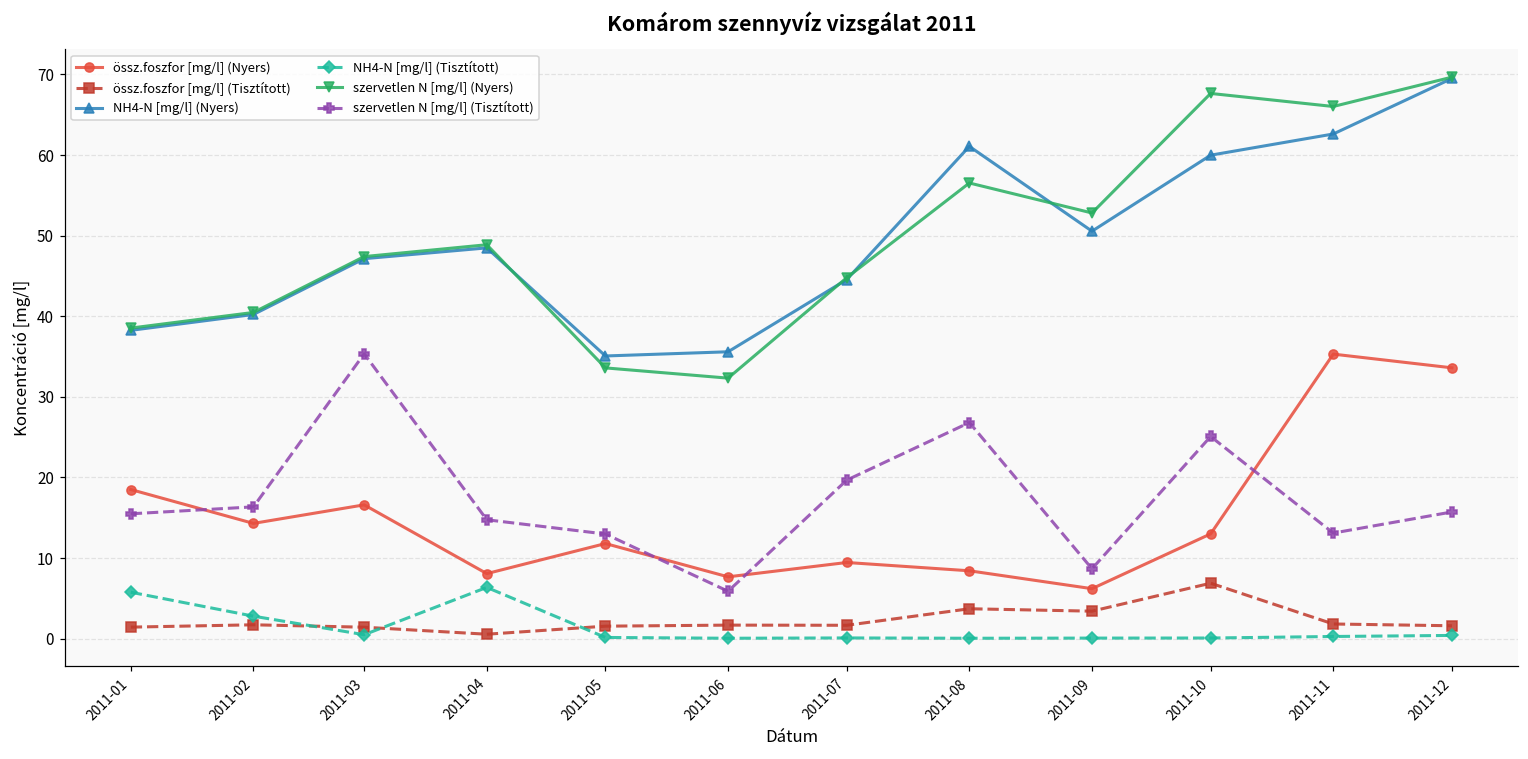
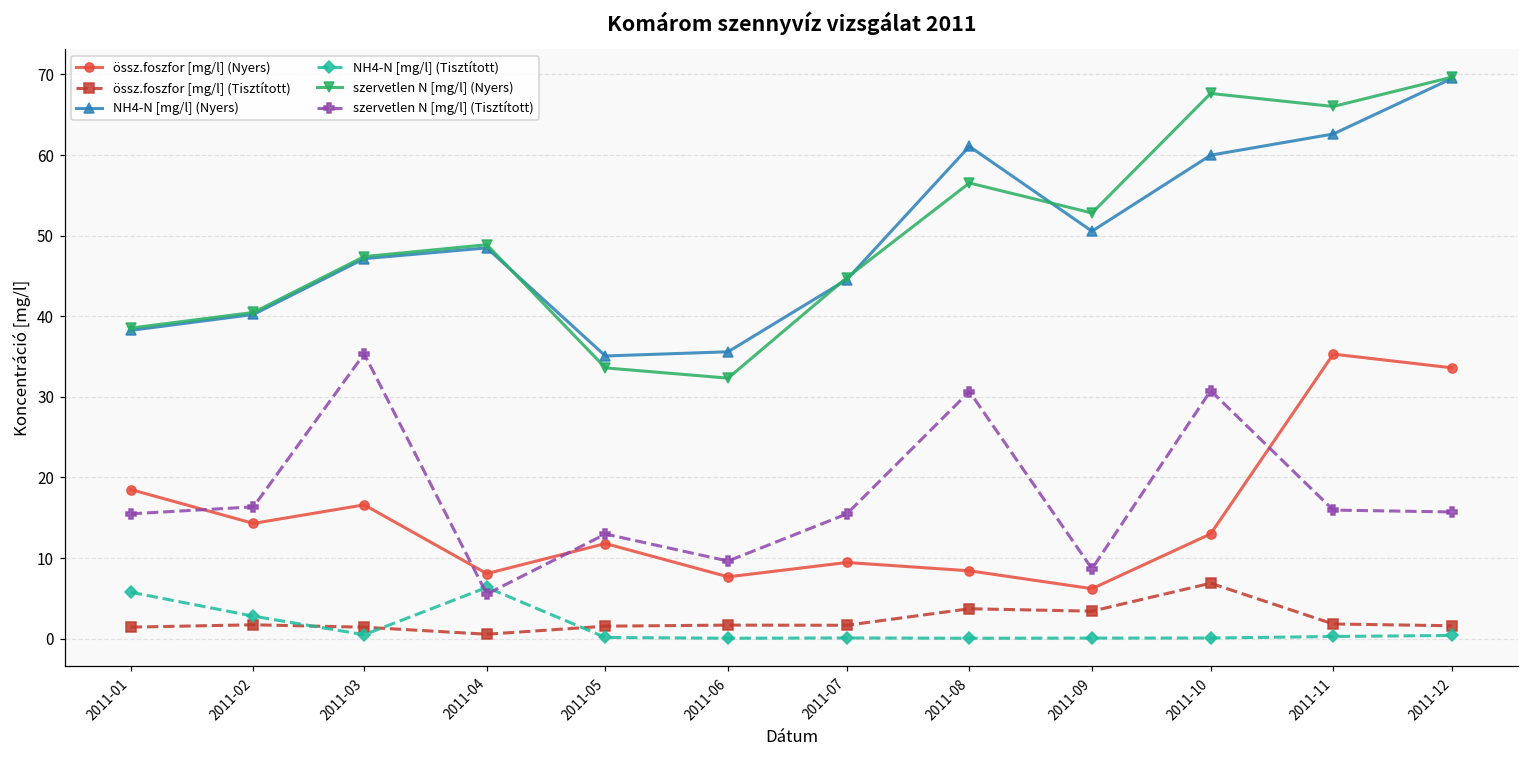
szervetlen N [mg/l] (Tisztított), 2011-04: 15 -> 6
szervetlen N [mg/l] (Tisztított), 2011-06: 6 -> 10
szervetlen N [mg/l] (Tisztított), 2011-07: 20 -> 15
szervetlen N [mg/l] (Tisztított), 2011-08: 27 -> 31
szervetlen N [mg/l] (Tisztított), 2011-10: 25 -> 31
szervetlen N [mg/l] (Tisztított), 2011-11: 13 -> 16
